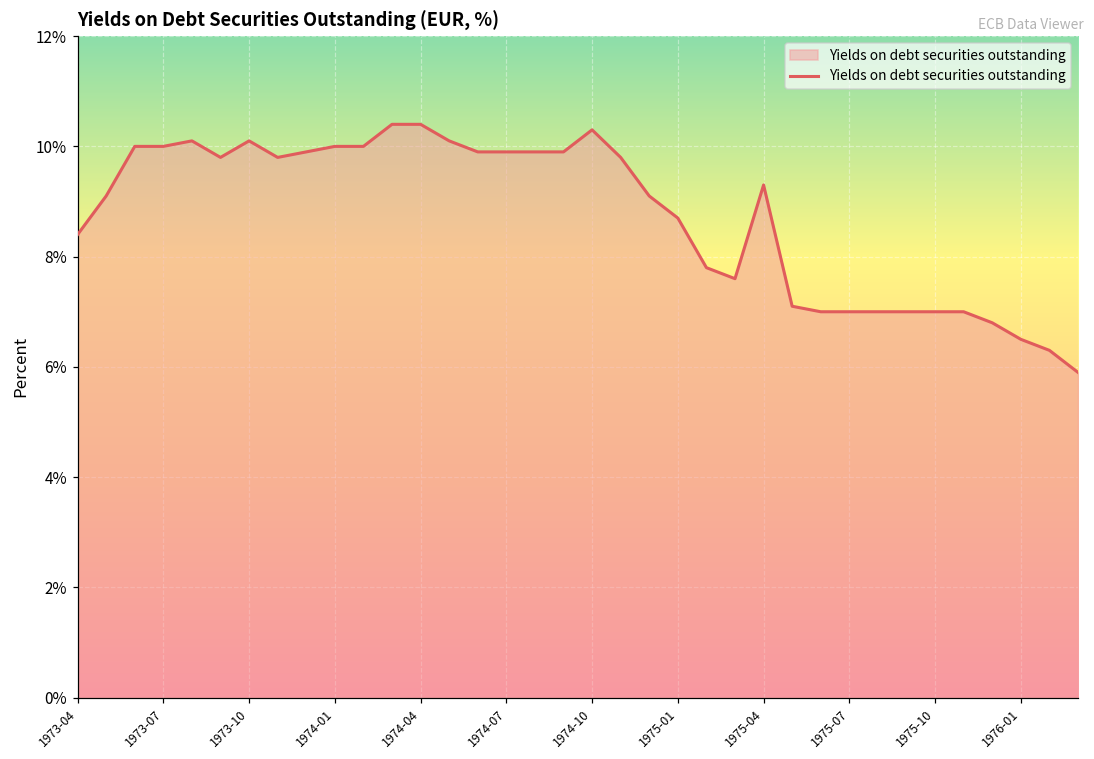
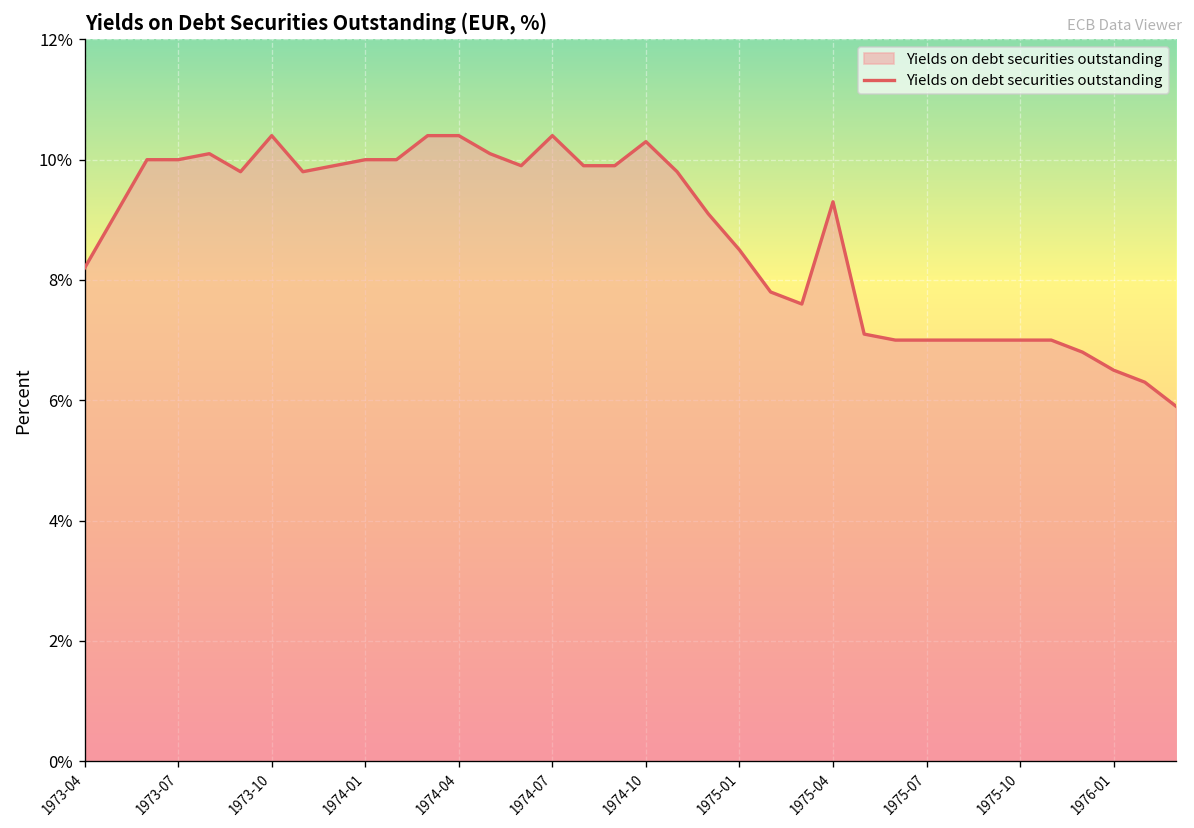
1973-04: 8.4% -> 8.2%
1973-10: 10.1% -> 10.4%
1974-07: 9.9% -> 10.4%
1975-01: 8.7% -> 8.5%
